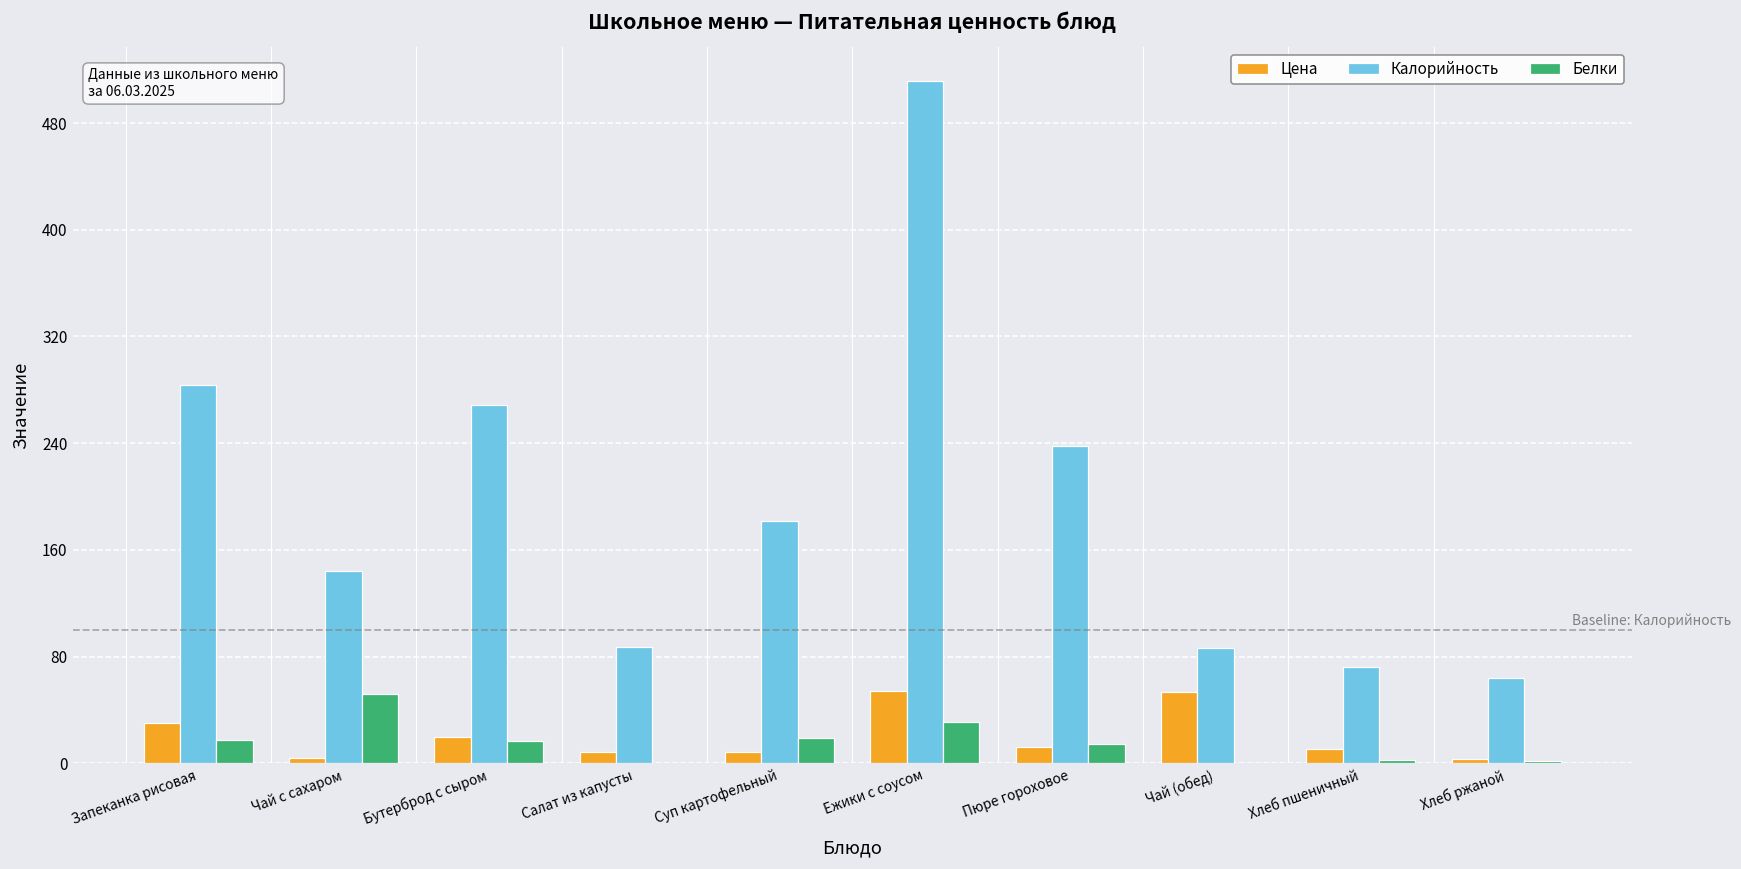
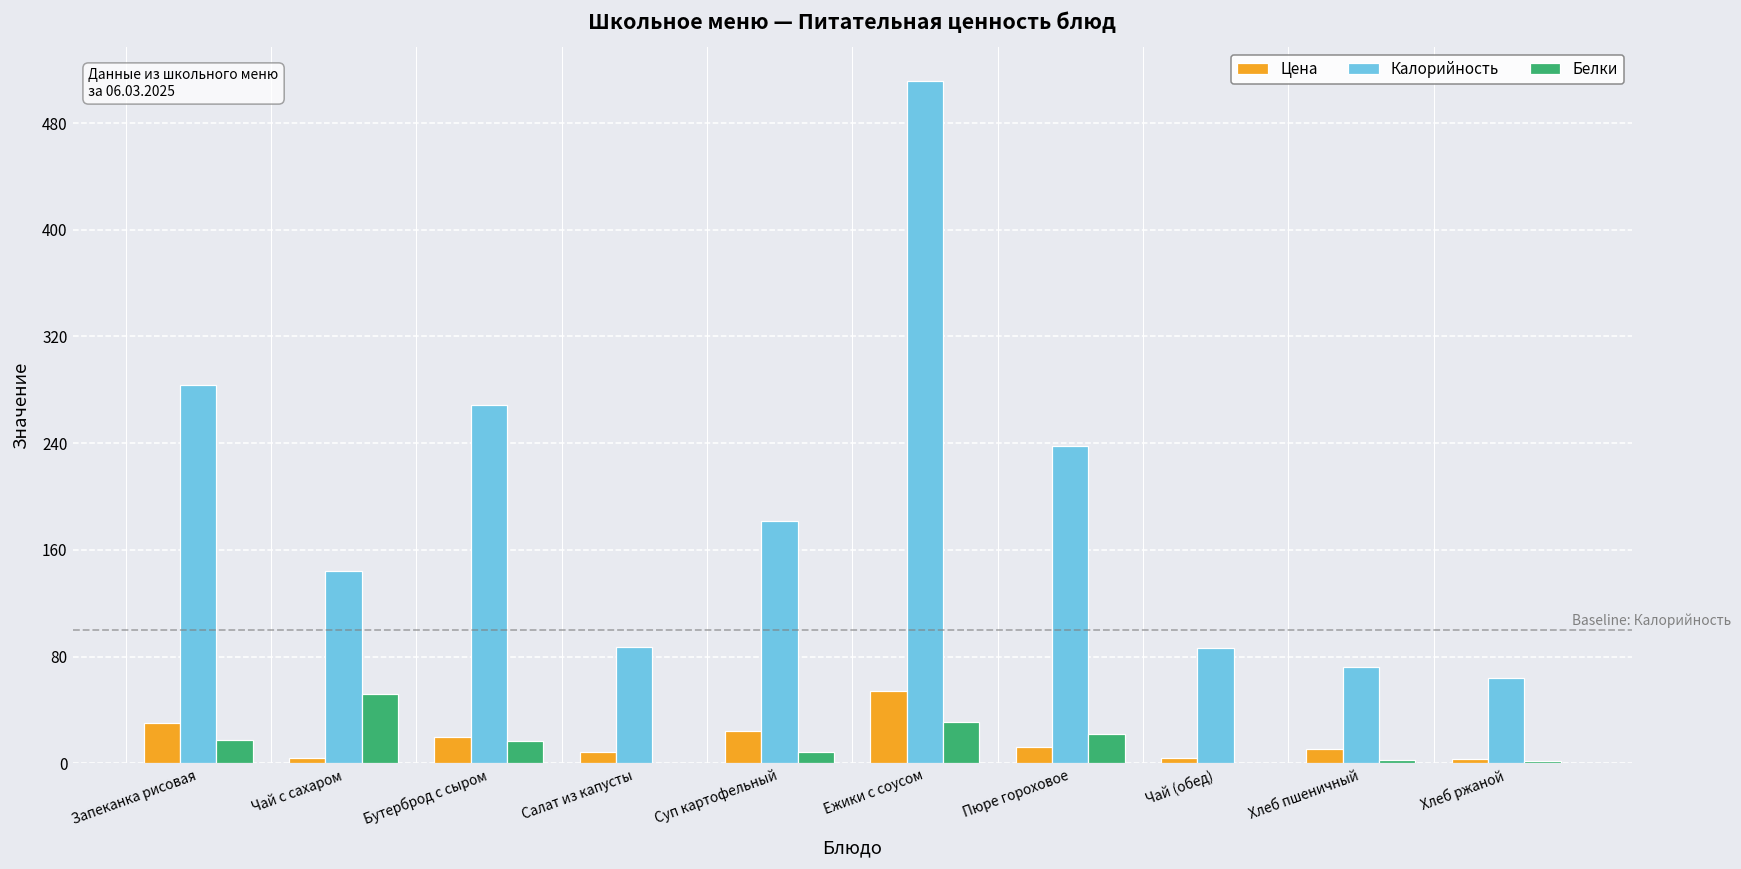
Цена, Суп картофельный: 8 -> 24
Белки, Суп картофельный: 19 -> 8
Белки, Пюре гороховое: 15 -> 22
Цена, Чай (обед): 54 -> 4
